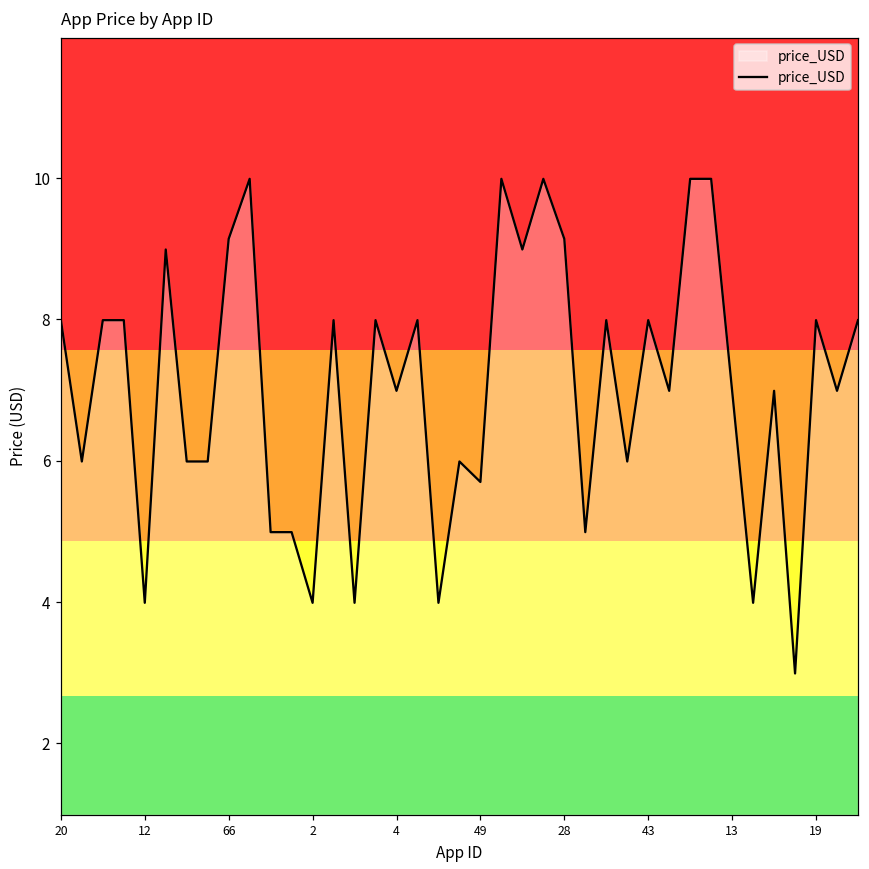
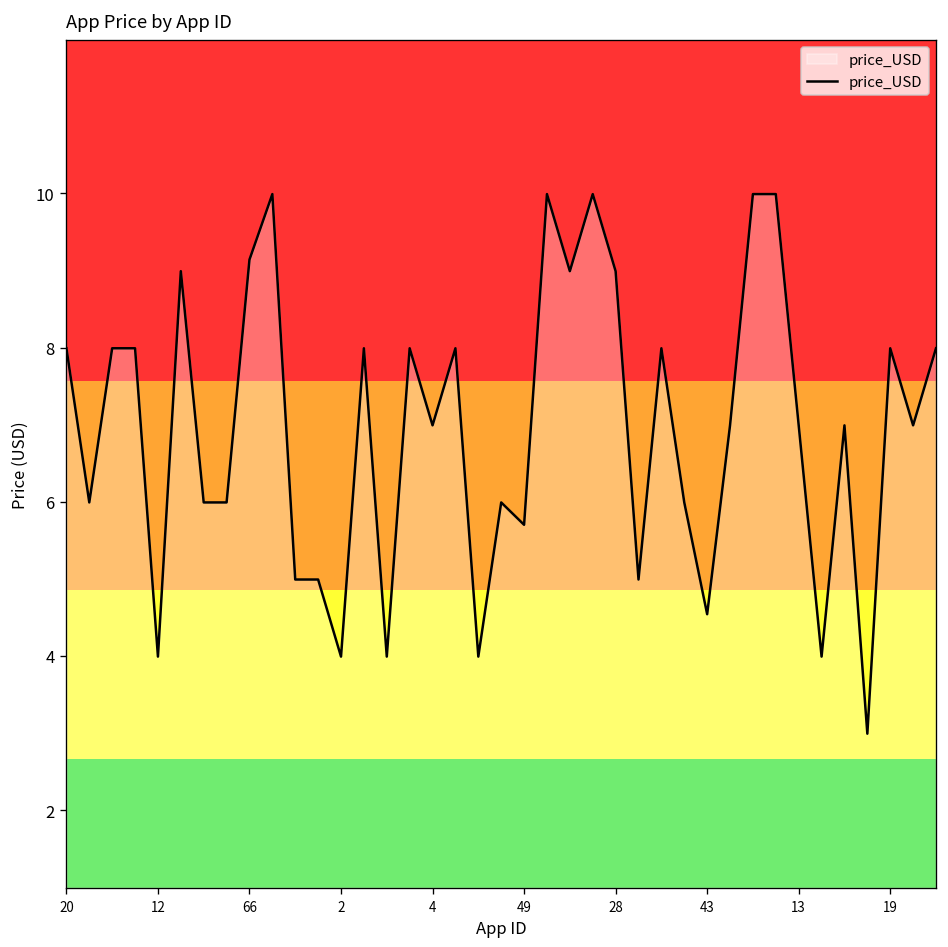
28: 9.1 -> 9.0
43: 8.0 -> 4.5
